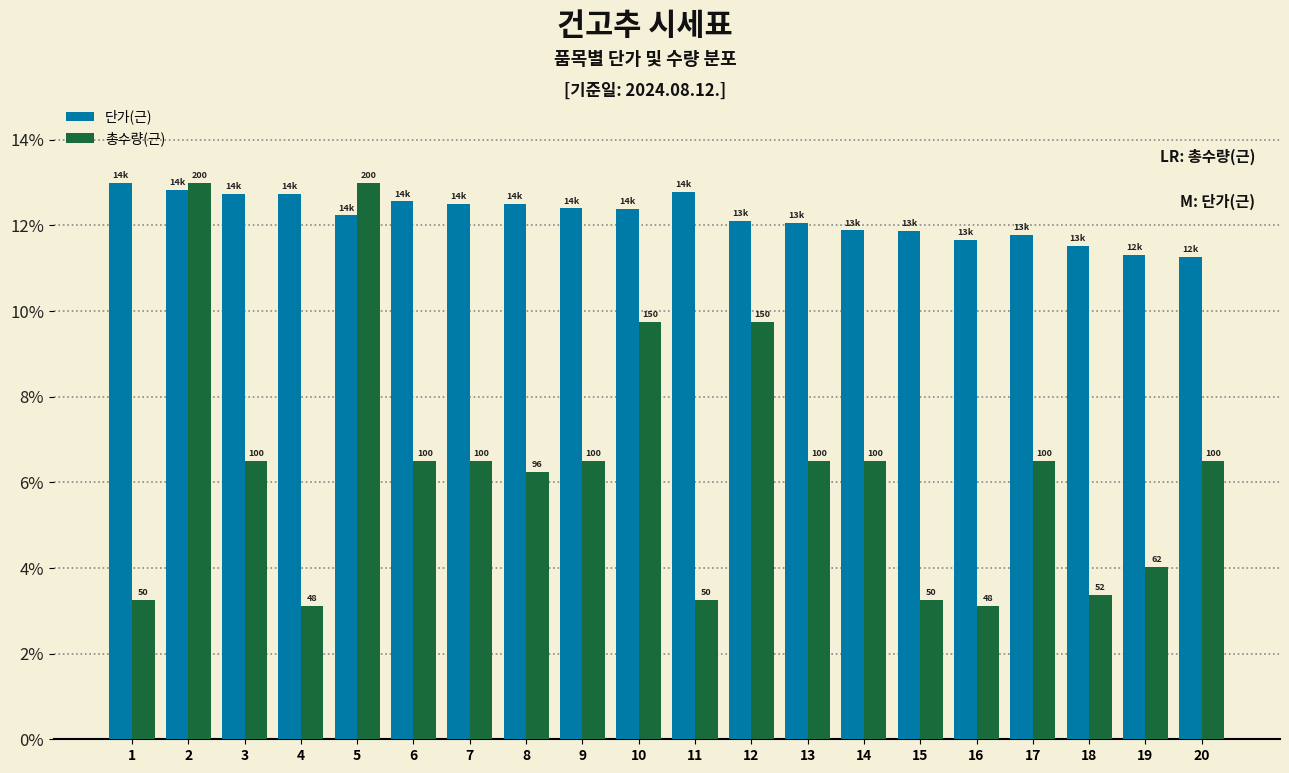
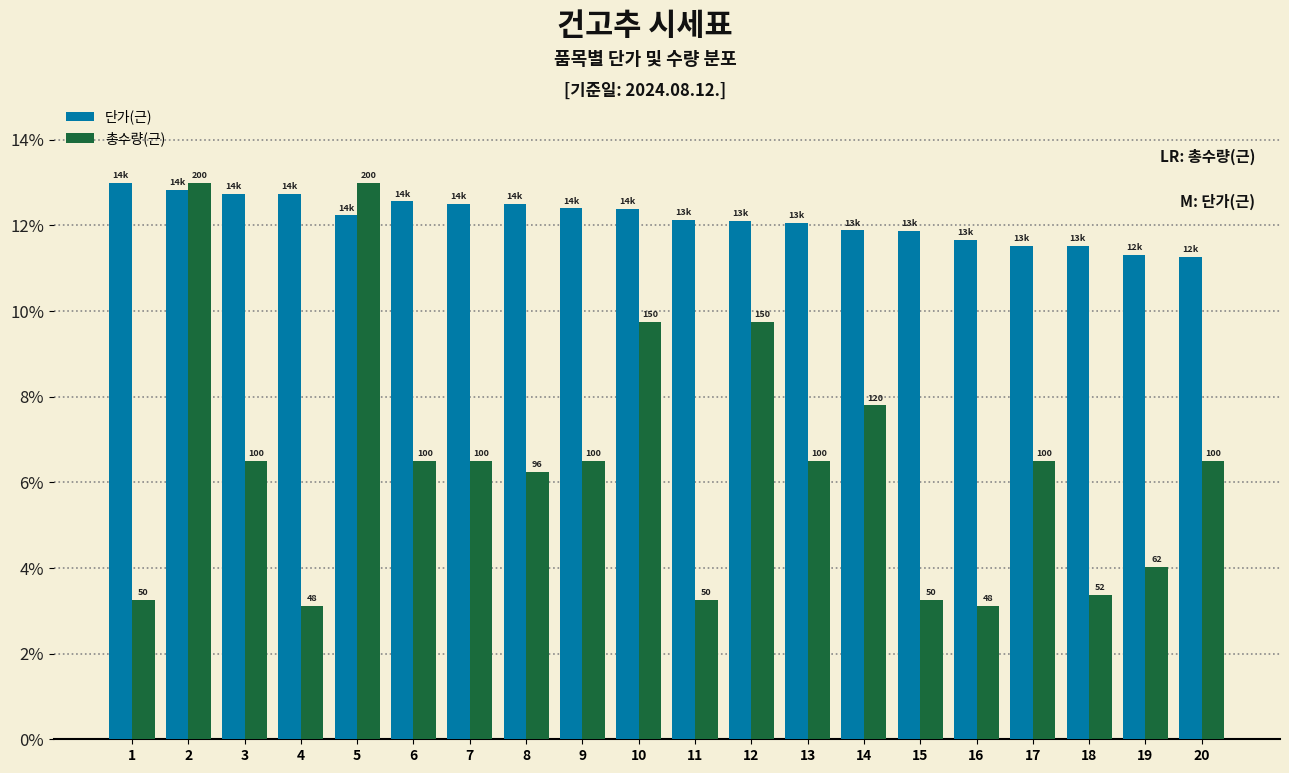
단가(근), 11: 12.8% -> 12.1%
총수량(근), 14: 100 -> 120
단가(근), 17: 14k -> 13k
